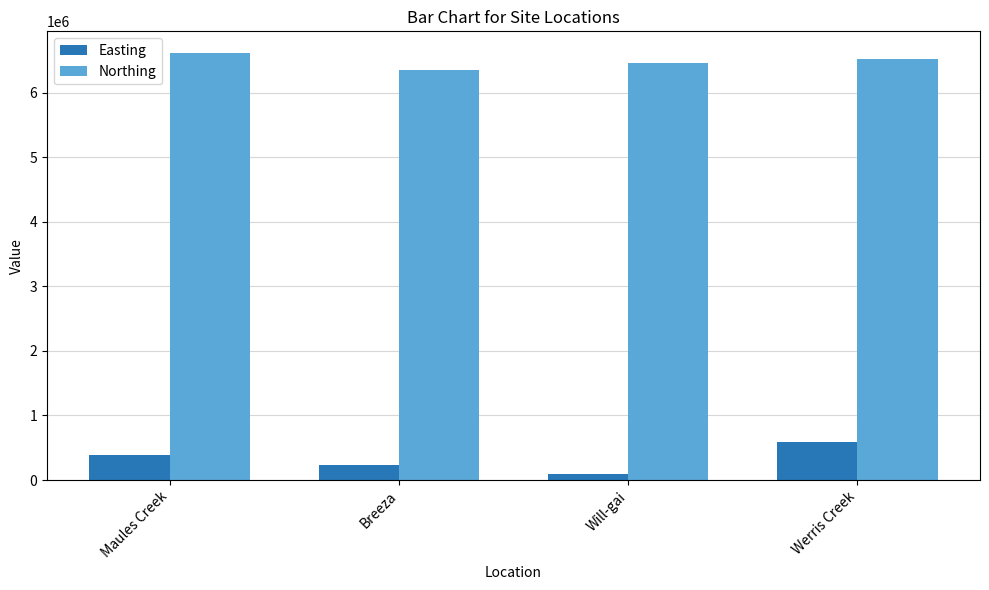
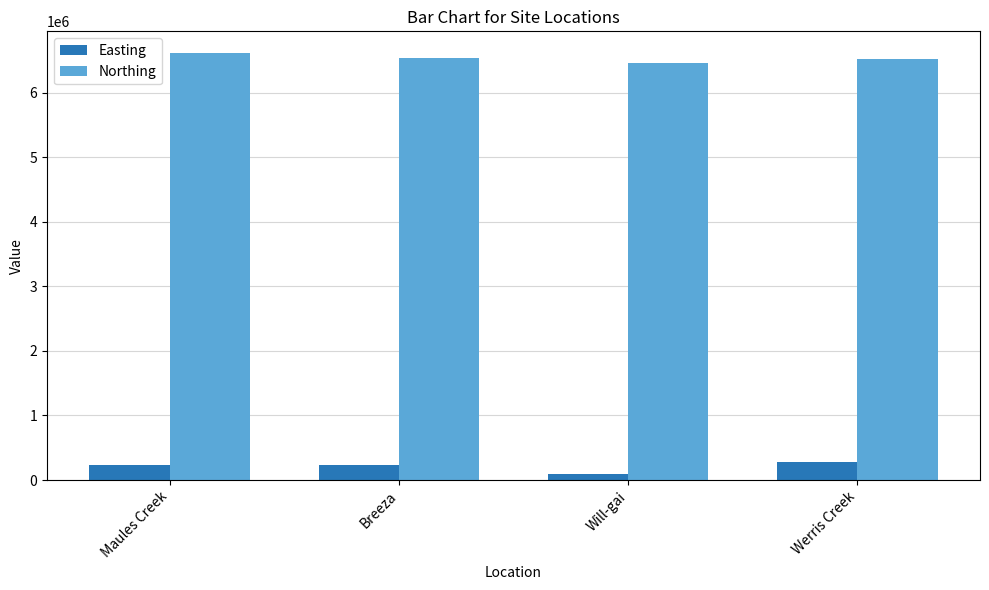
Easting, Maules Creek: 400000 -> 200000
Northing, Breeza: 6400000 -> 6500000
Easting, Werris Creek: 600000 -> 300000
